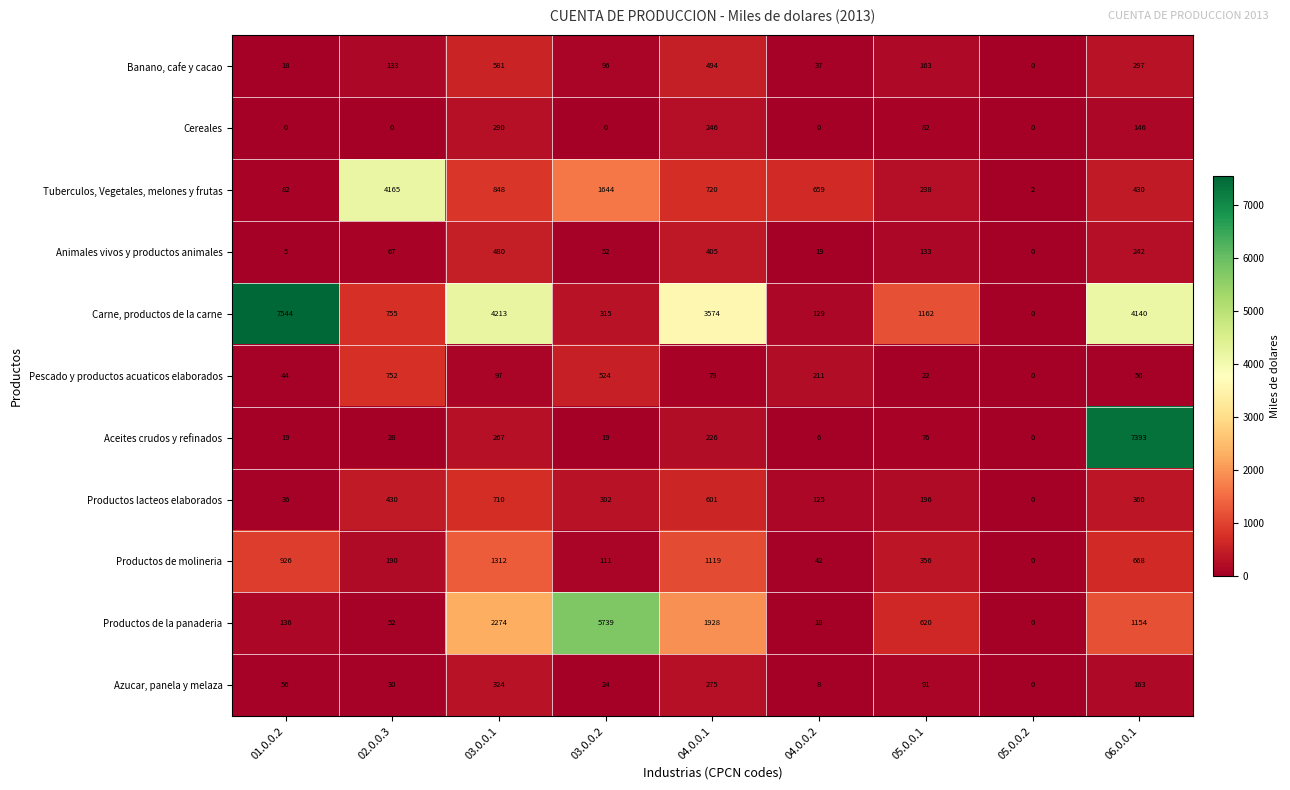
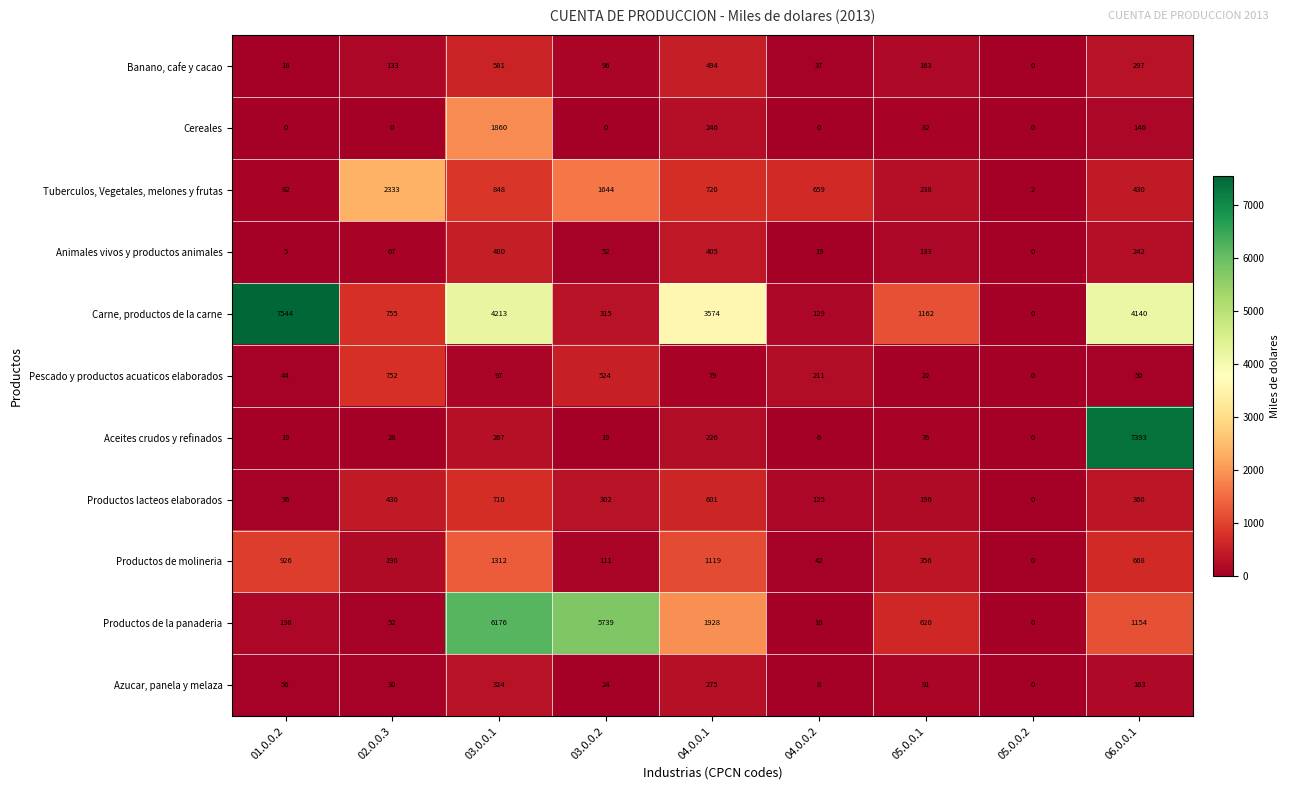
Cereales, 03.0.0.1: 290 -> 1860
Tuberculos, Vegetales, melones y frutas, 02.0.0.3: 4165 -> 2333
Productos de la panaderia, 03.0.0.1: 2274 -> 6176
